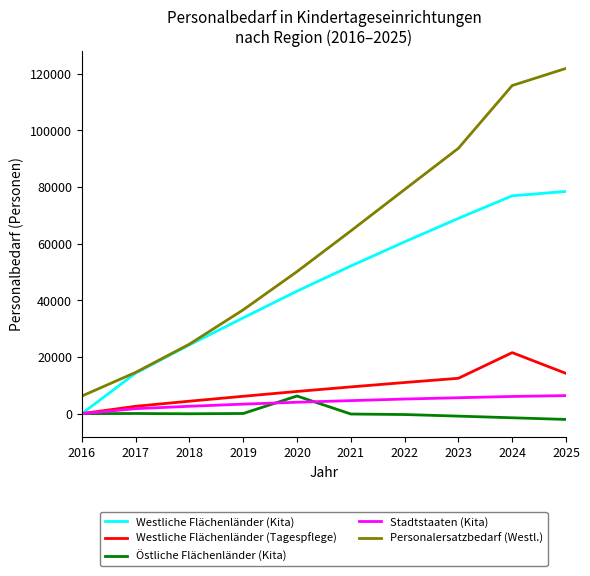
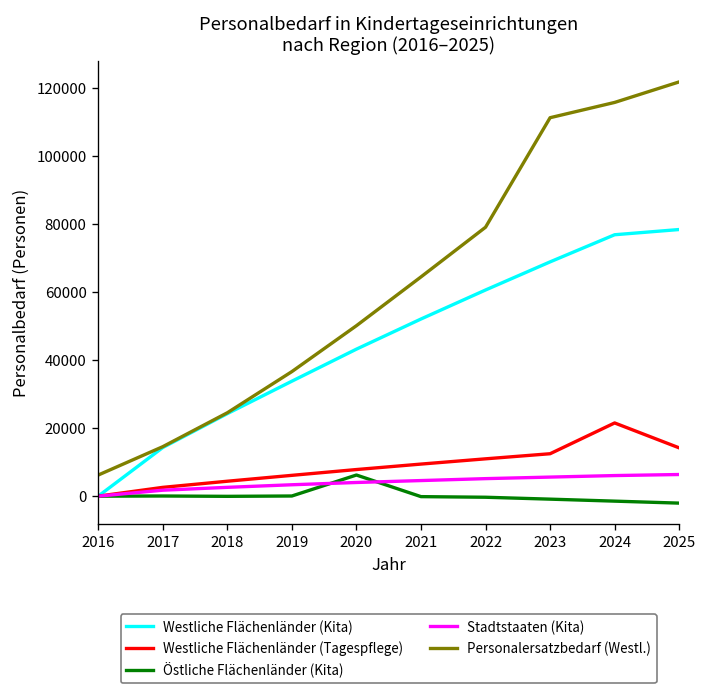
Personalersatzbedarf (Westl.), 2023: 94000 -> 111000
